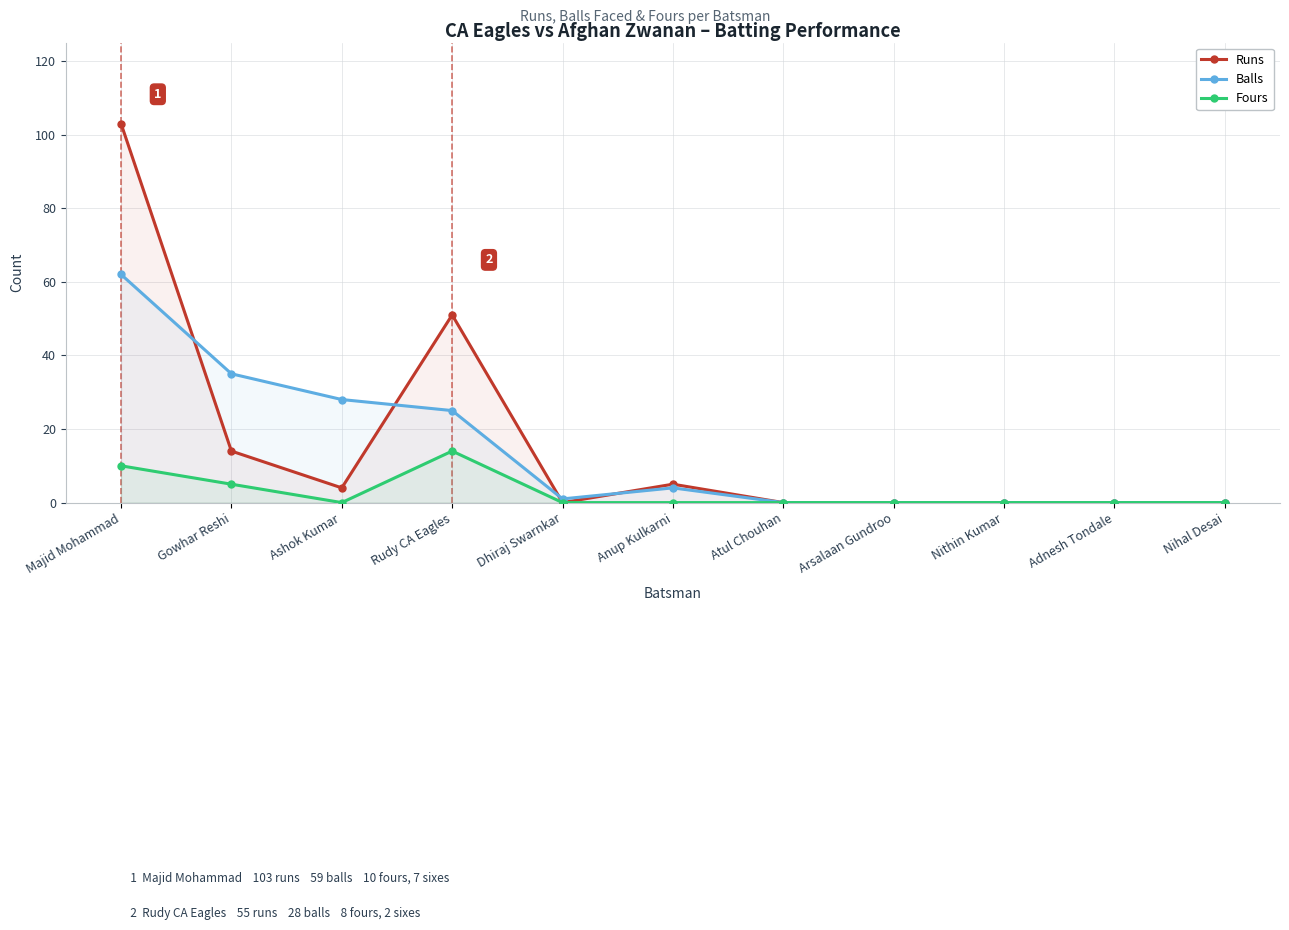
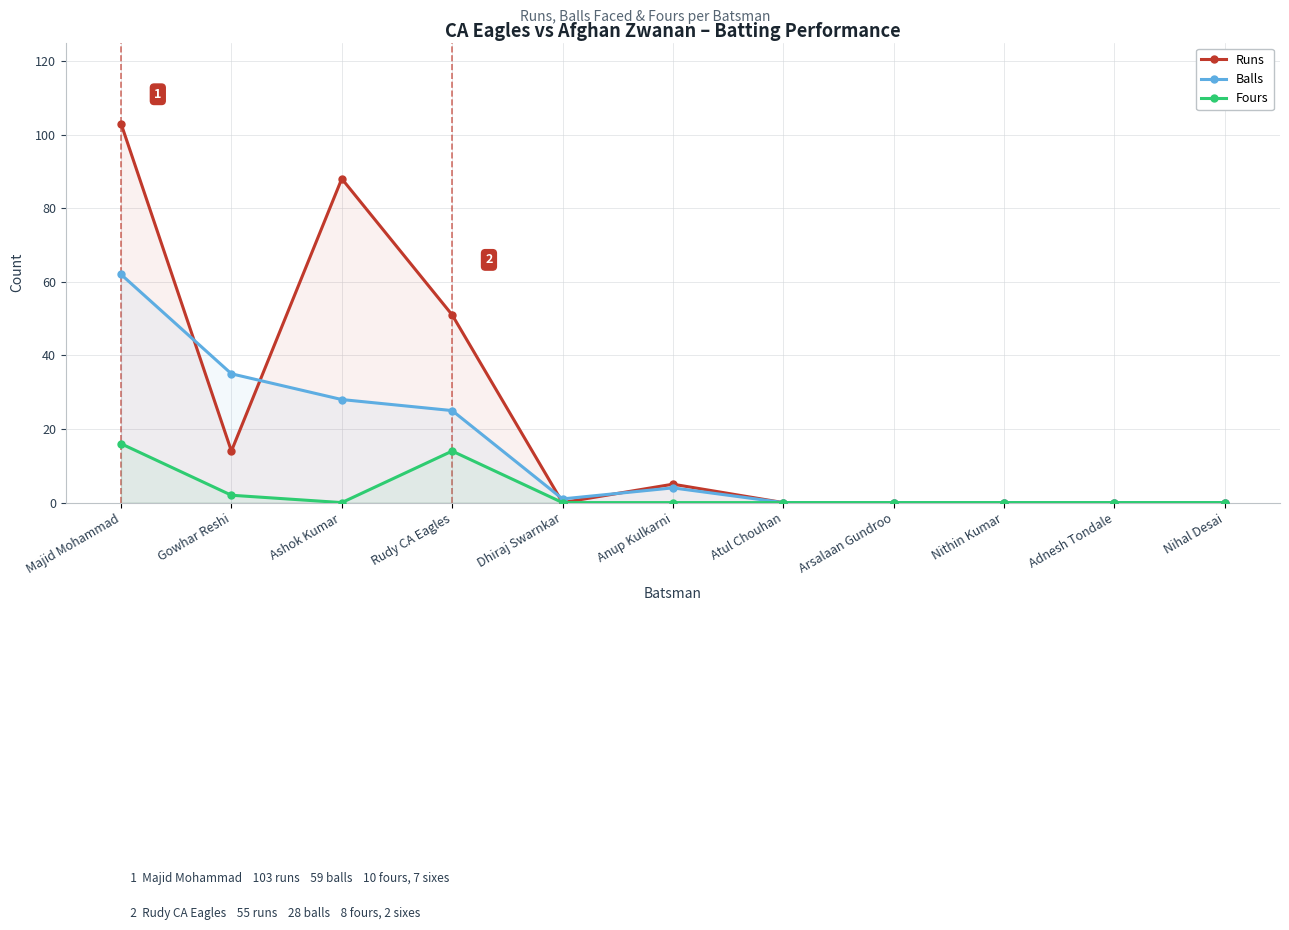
Fours, Majid Mohammad: 10 -> 16
Fours, Gowhar Reshi: 5 -> 2
Runs, Ashok Kumar: 4 -> 88
